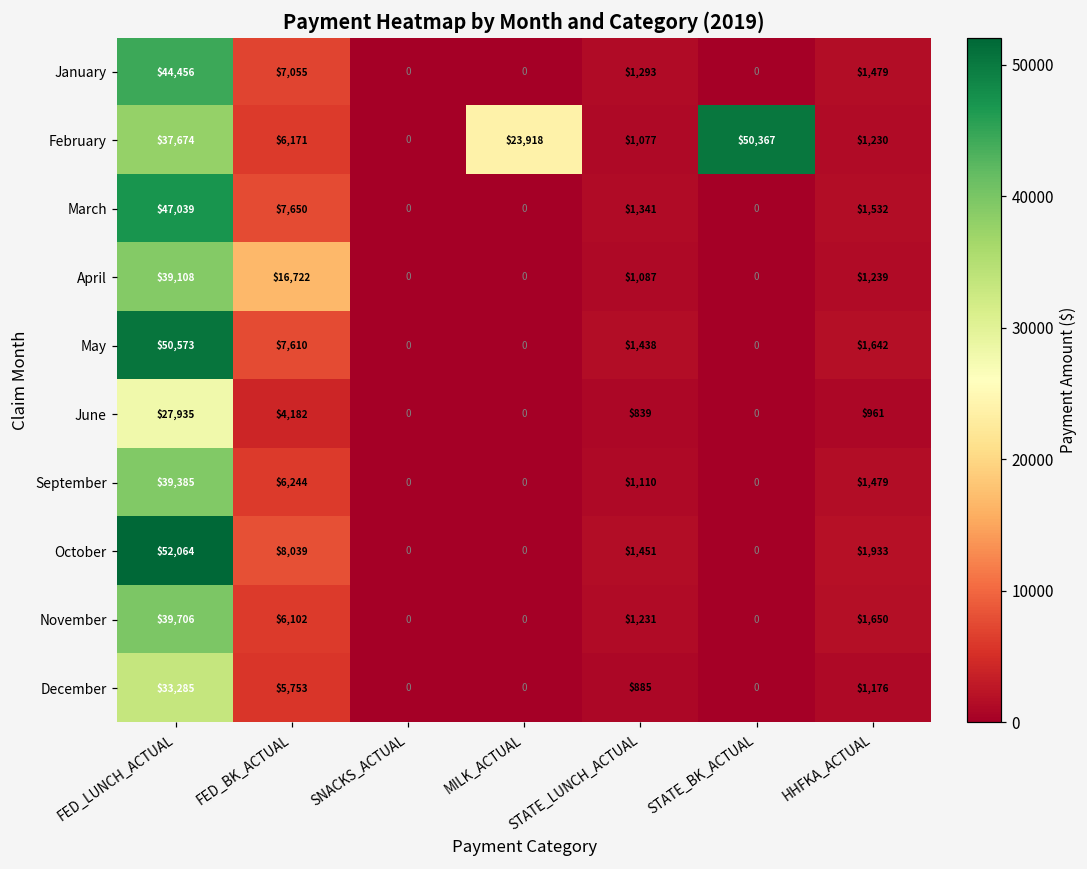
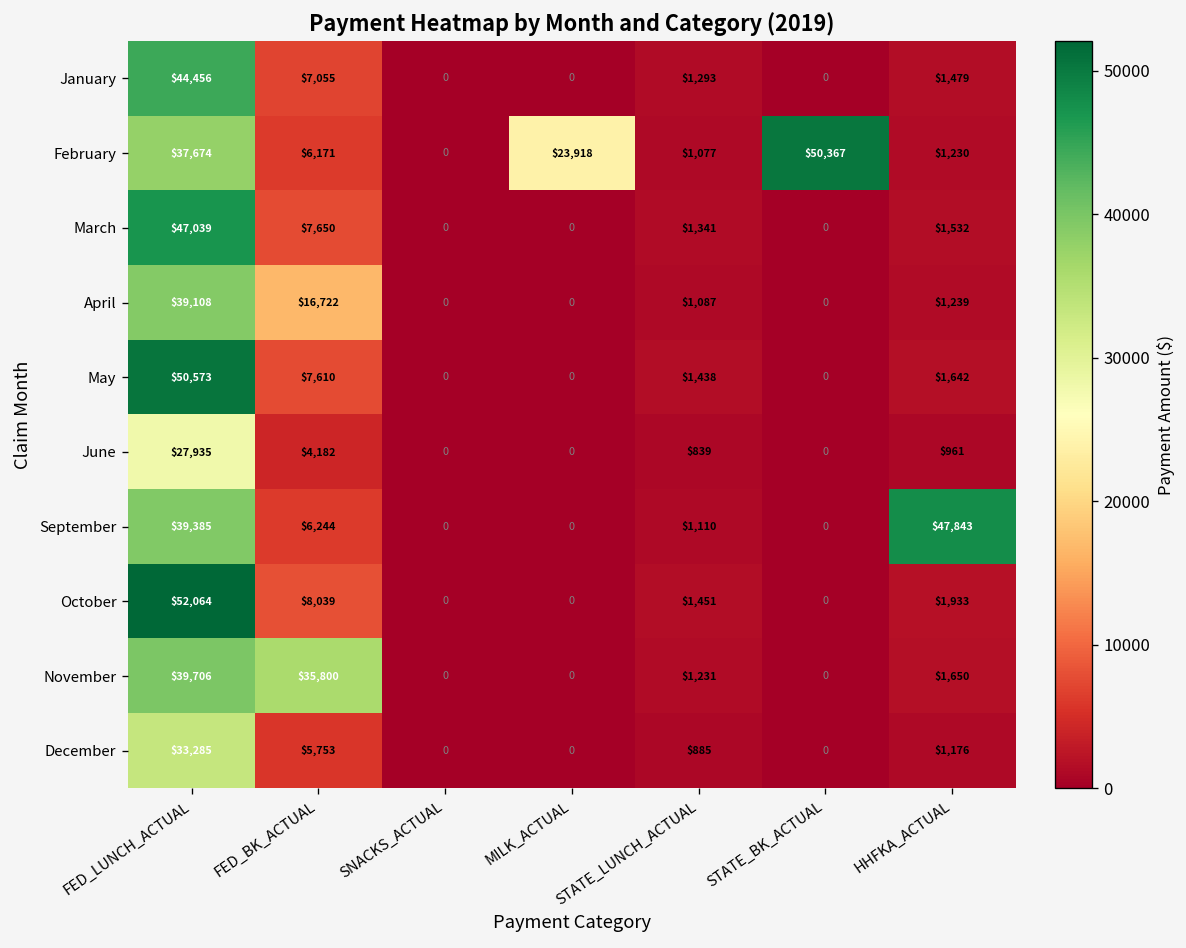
September, HHFKA_ACTUAL: $1,479 -> $47,843
November, FED_BK_ACTUAL: $6,102 -> $35,800
